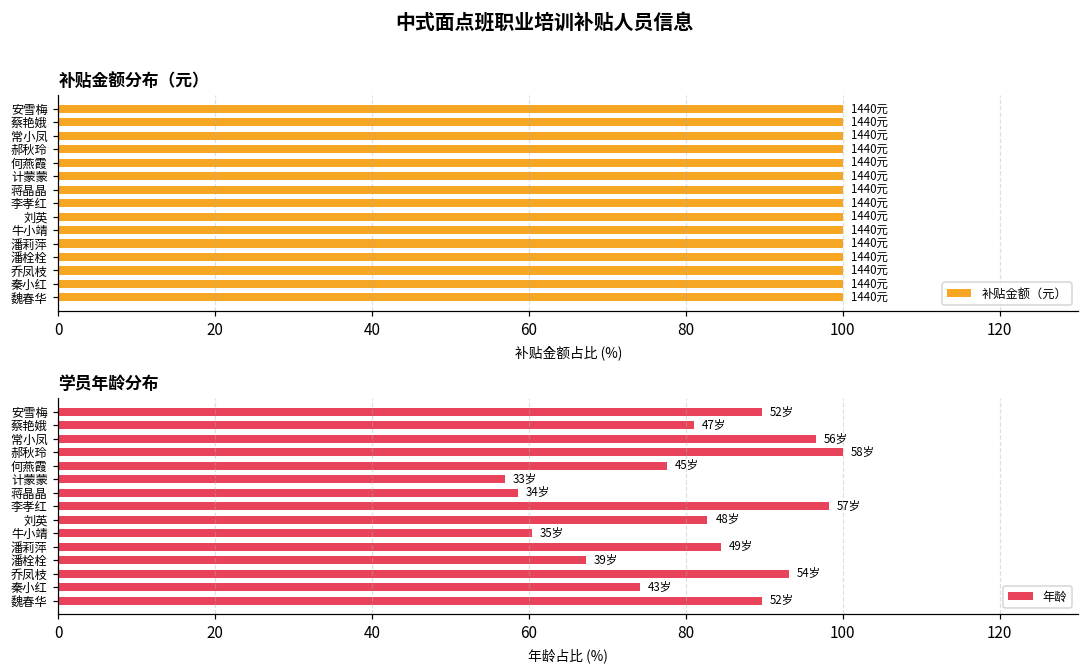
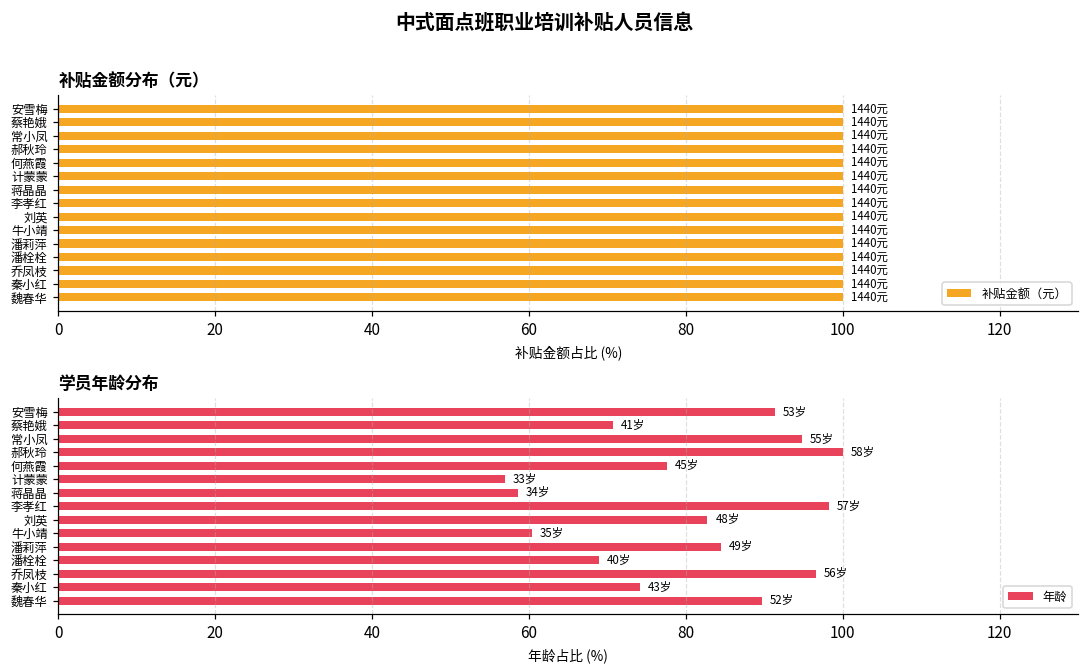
学员年龄分布, 安雪梅: 52岁 -> 53岁
学员年龄分布, 蔡艳娥: 47岁 -> 41岁
学员年龄分布, 常小凤: 56岁 -> 55岁
学员年龄分布, 潘栓栓: 39岁 -> 40岁
学员年龄分布, 乔凤枝: 54岁 -> 56岁
